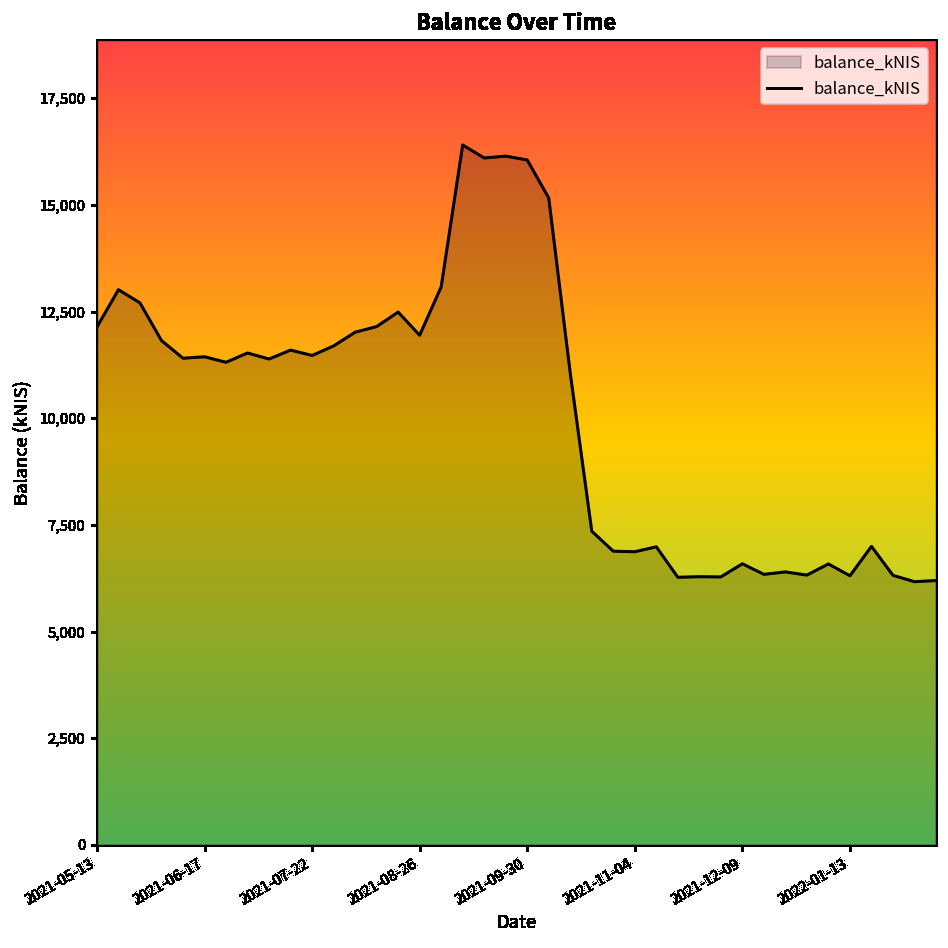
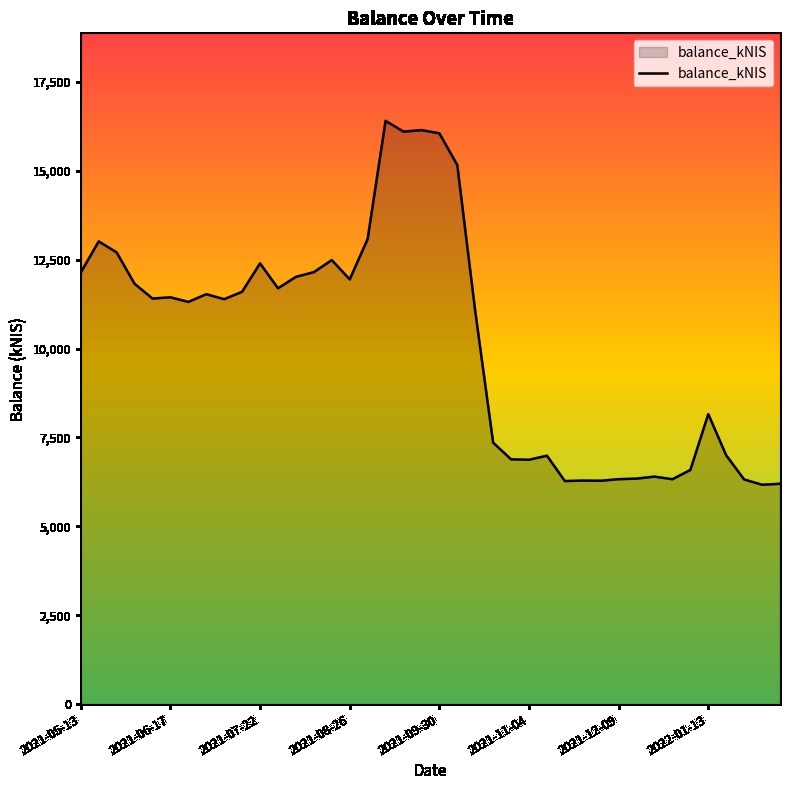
2021-07-22: 11,500 -> 12,400
2021-12-09: 6,600 -> 6,300
2022-01-13: 6,300 -> 8,200
